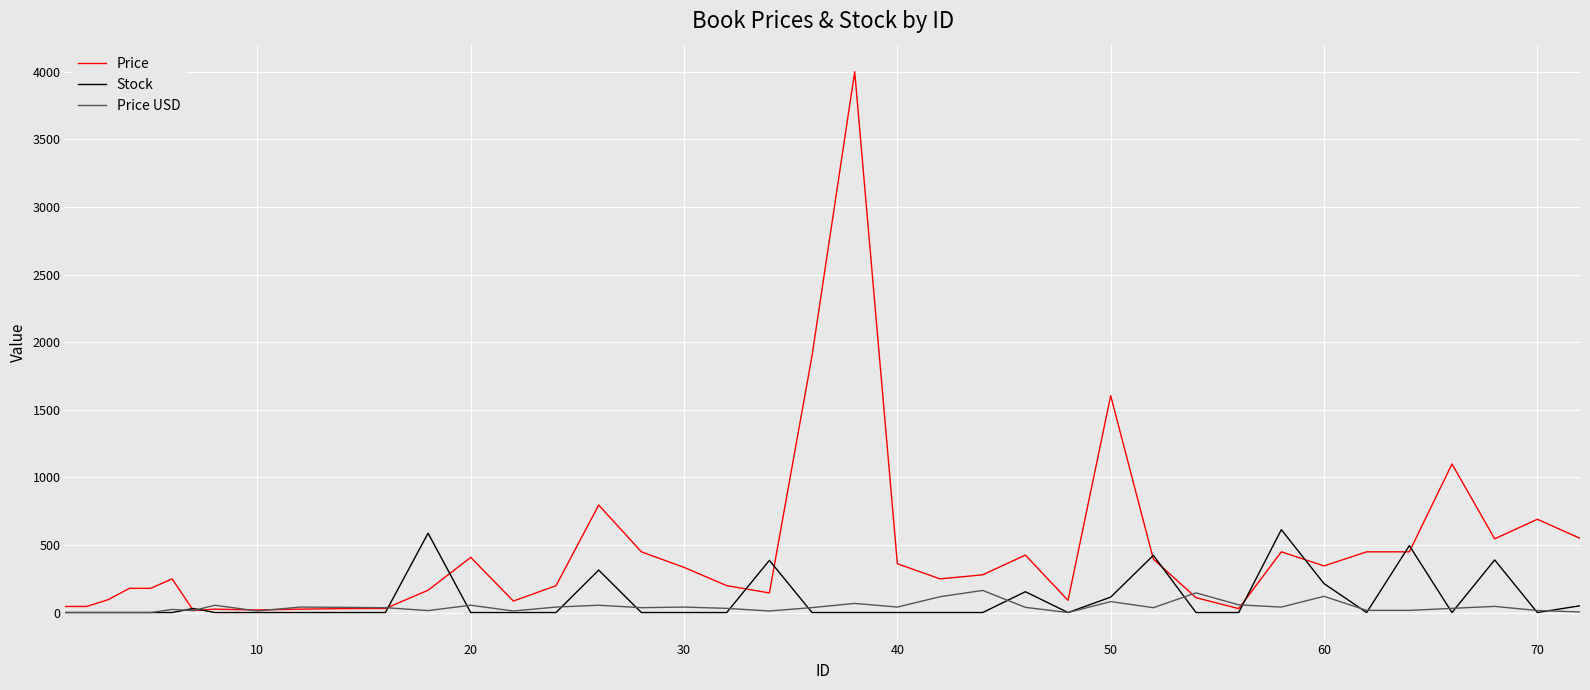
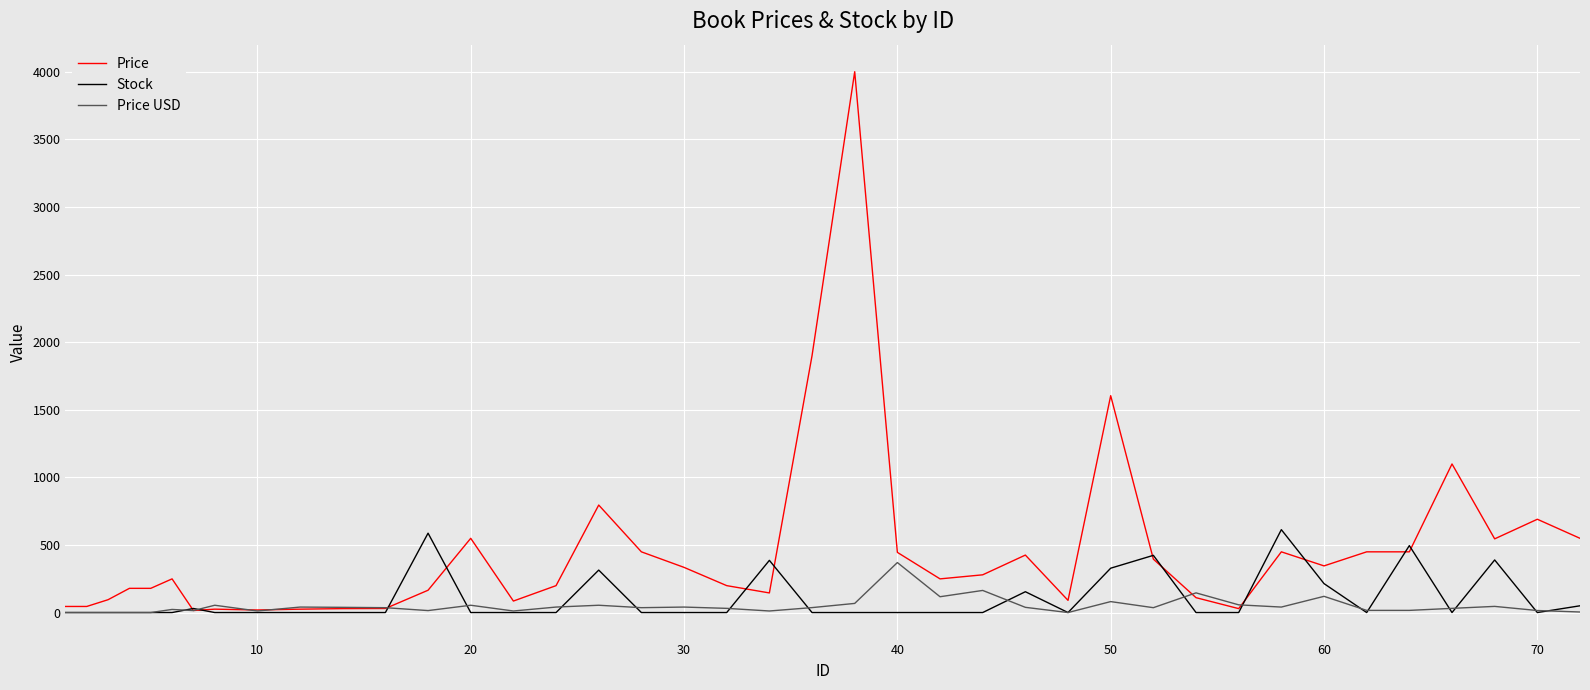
Price, 20: 410 -> 550
Price, 40: 360 -> 450
Price USD, 40: 40 -> 370
Stock, 50: 110 -> 330
